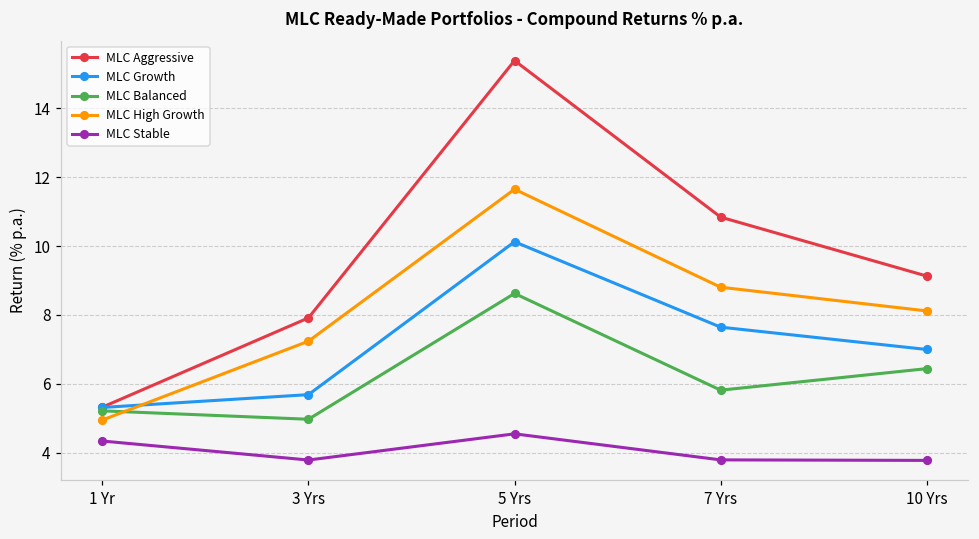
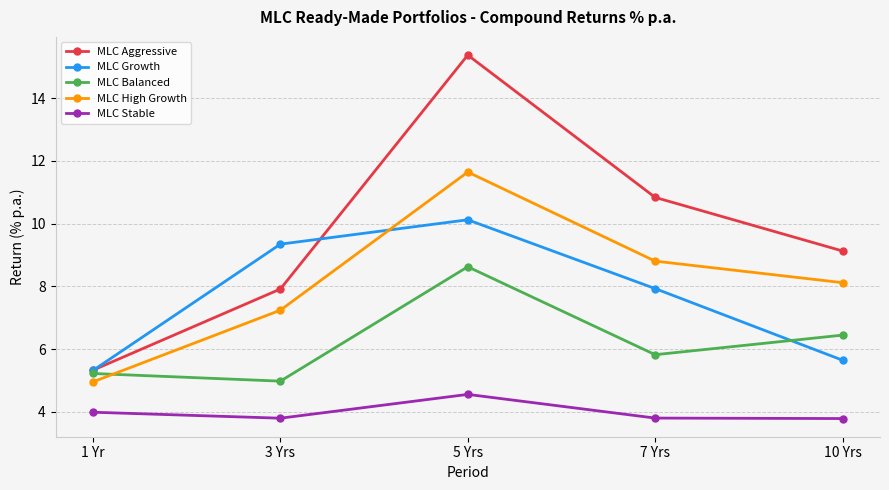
MLC Stable, 1 Yr: 4.3 -> 4.0
MLC Growth, 3 Yrs: 5.7 -> 9.3
MLC Growth, 7 Yrs: 7.6 -> 7.9
MLC Growth, 10 Yrs: 7.0 -> 5.6
